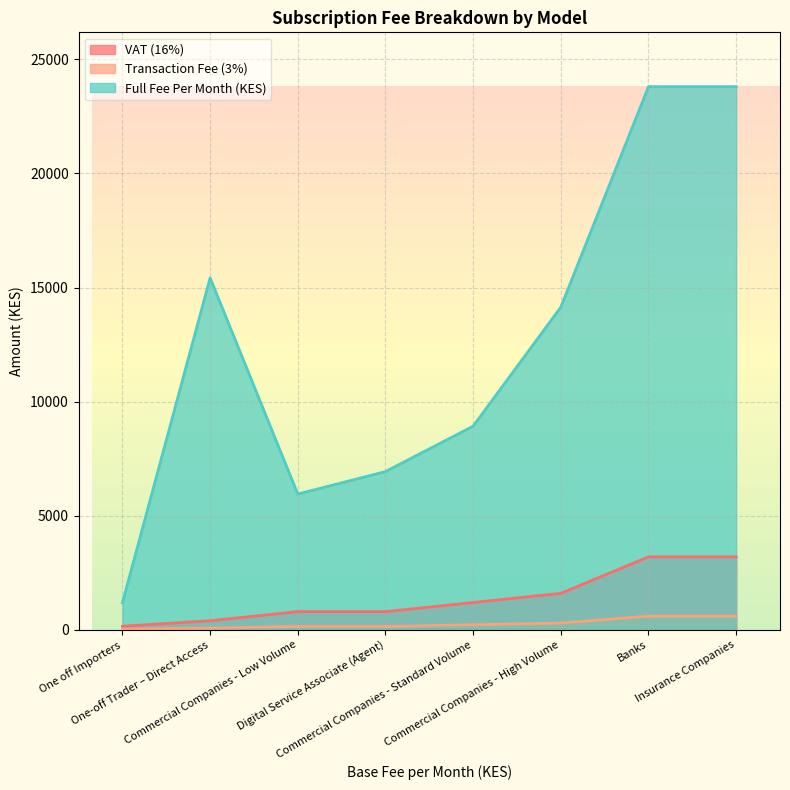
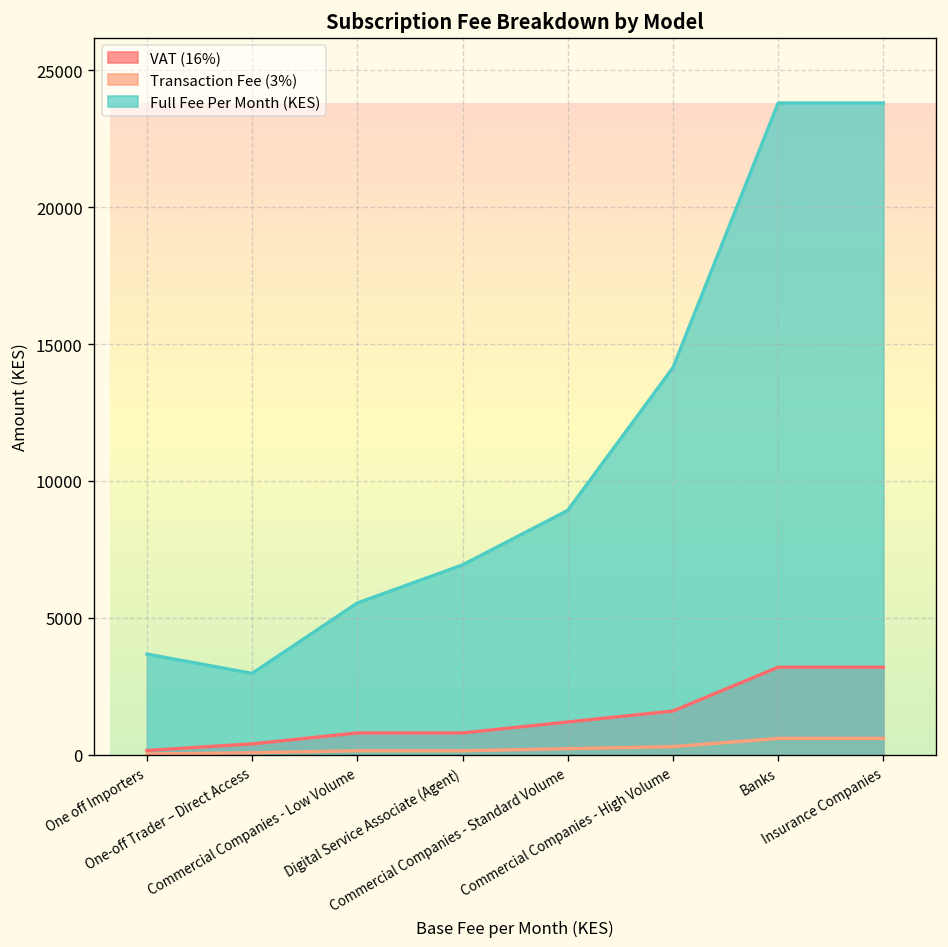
Full Fee Per Month (KES), One off Importers: 1200 -> 3700
Full Fee Per Month (KES), One-off Trader – Direct Access: 15400 -> 3000
Full Fee Per Month (KES), Commercial Companies - Low Volume: 6000 -> 5500
